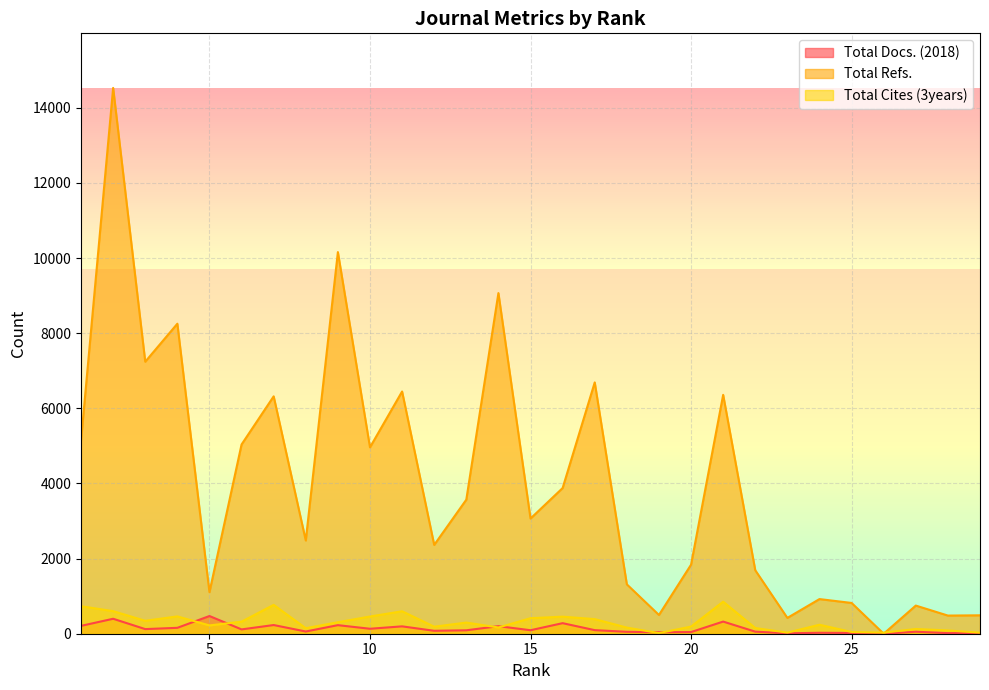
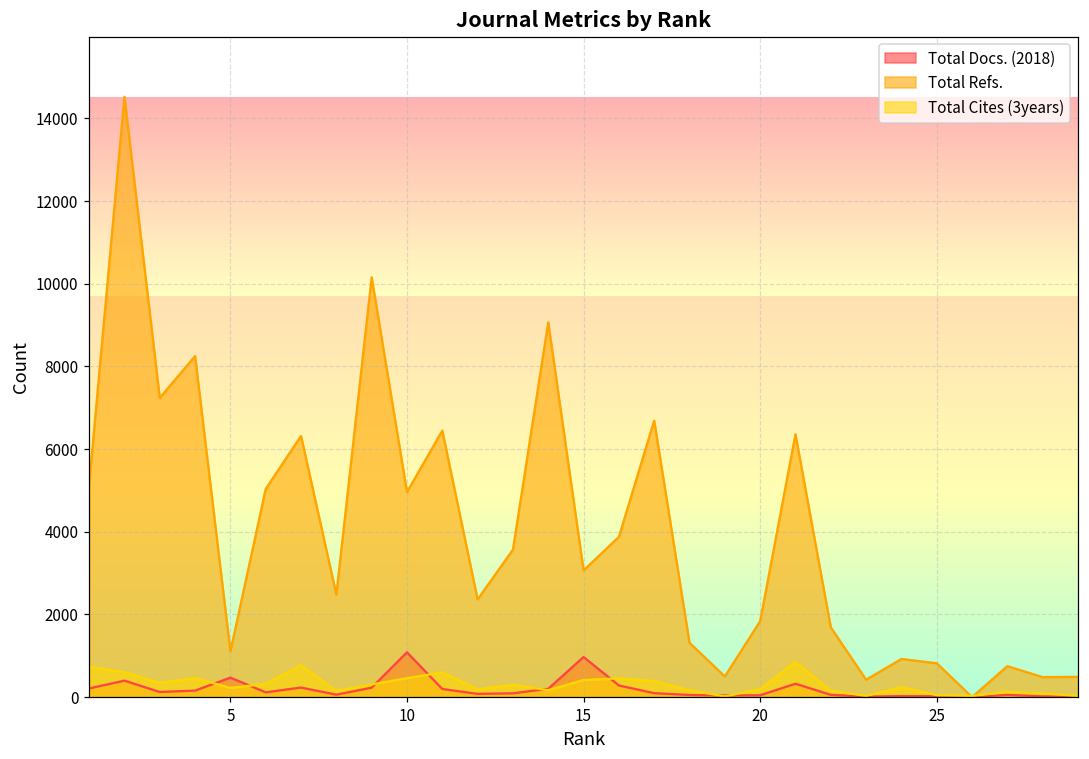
Total Docs. (2018), 10: 100 -> 1100
Total Docs. (2018), 15: 100 -> 1000
